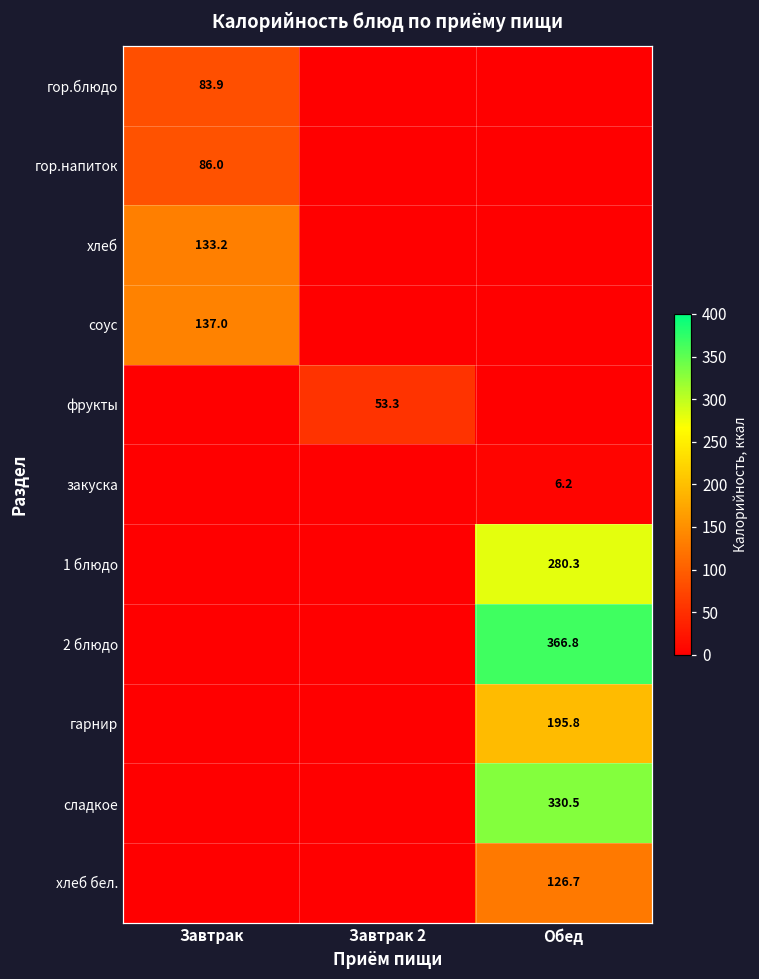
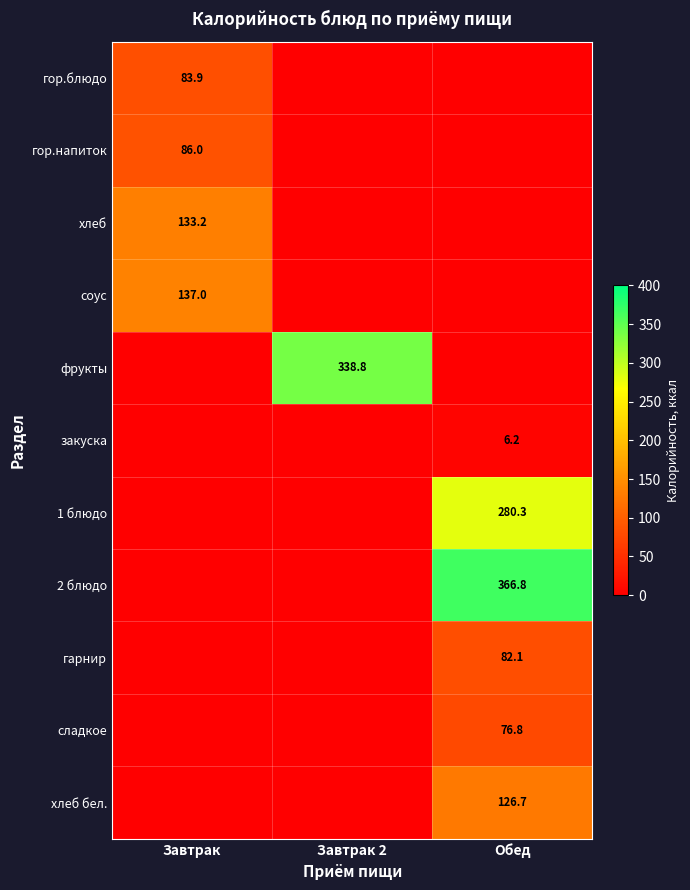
фрукты, Завтрак 2: 53.3 -> 338.8
гарнир, Обед: 195.8 -> 82.1
сладкое, Обед: 330.5 -> 76.8
